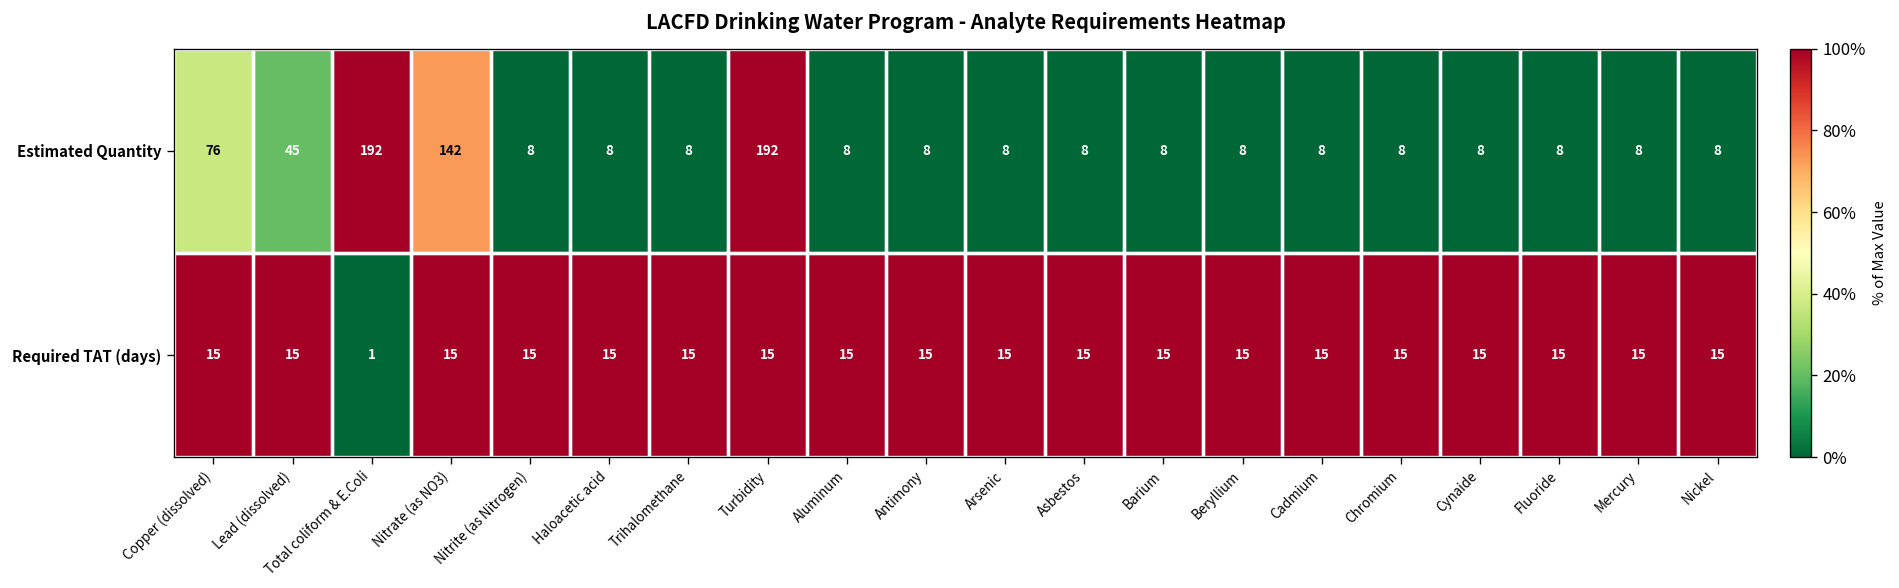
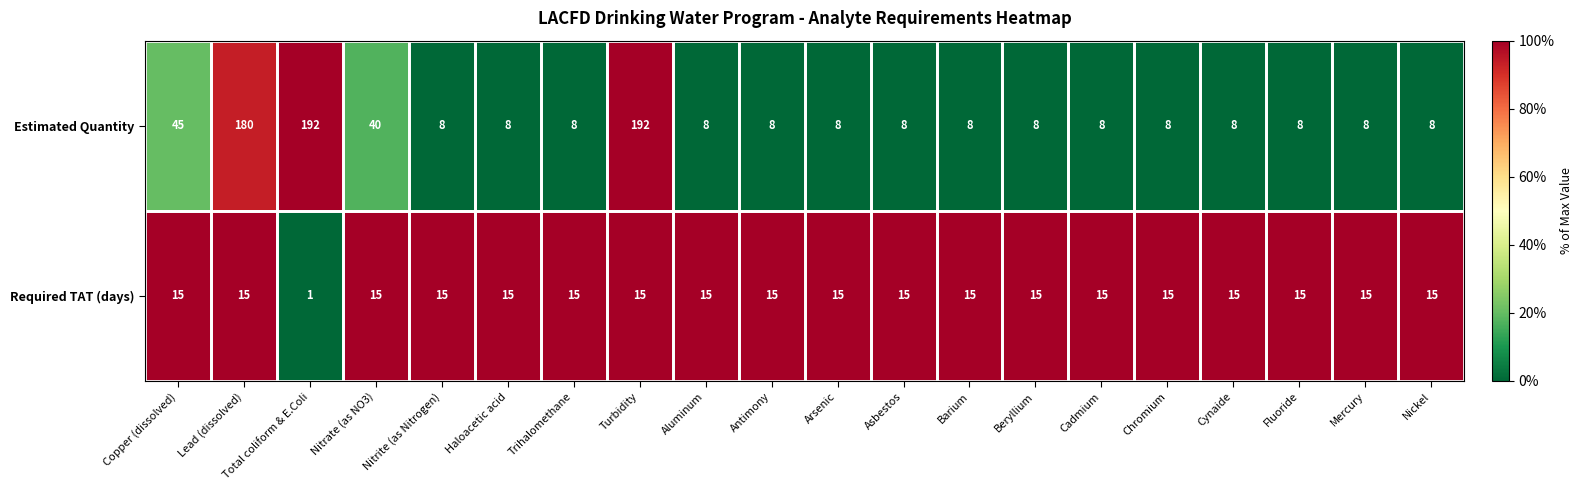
Estimated Quantity, Copper (dissolved): 76 -> 45
Estimated Quantity, Lead (dissolved): 45 -> 180
Estimated Quantity, Nitrate (as NO3): 142 -> 40
